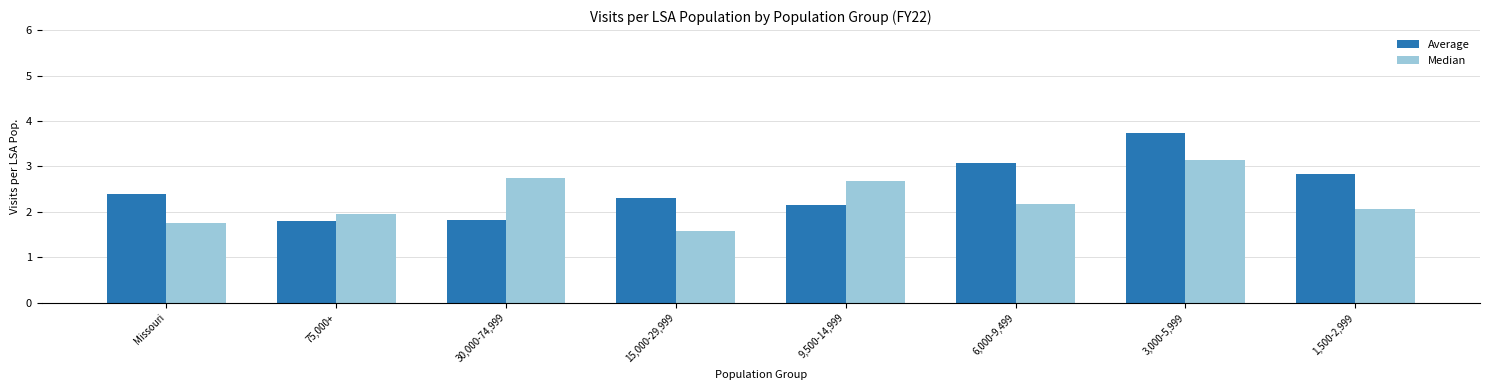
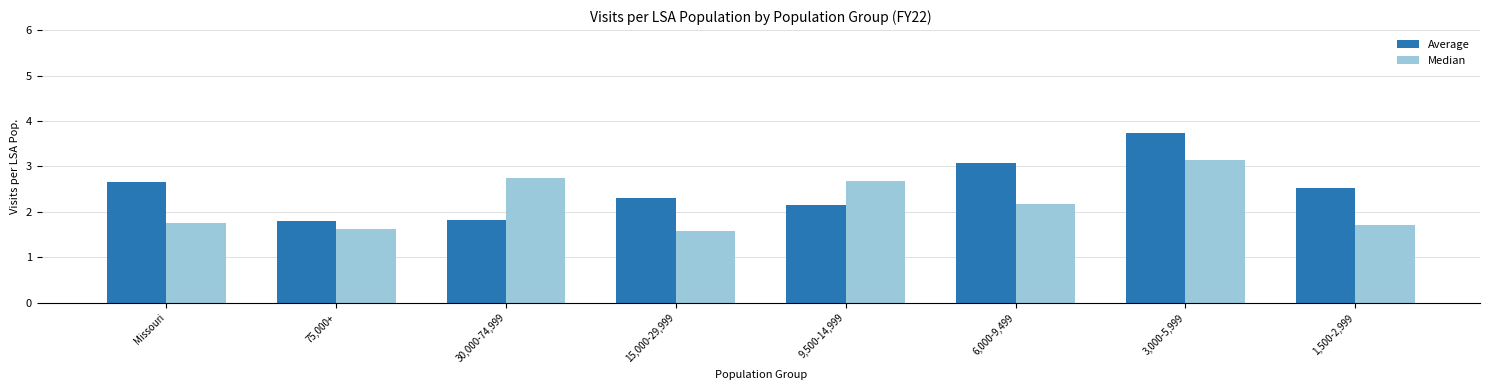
Average, Missouri: 2.4 -> 2.7
Median, 75,000+: 2.0 -> 1.6
Average, 1,500-2,999: 2.8 -> 2.5
Median, 1,500-2,999: 2.1 -> 1.7
